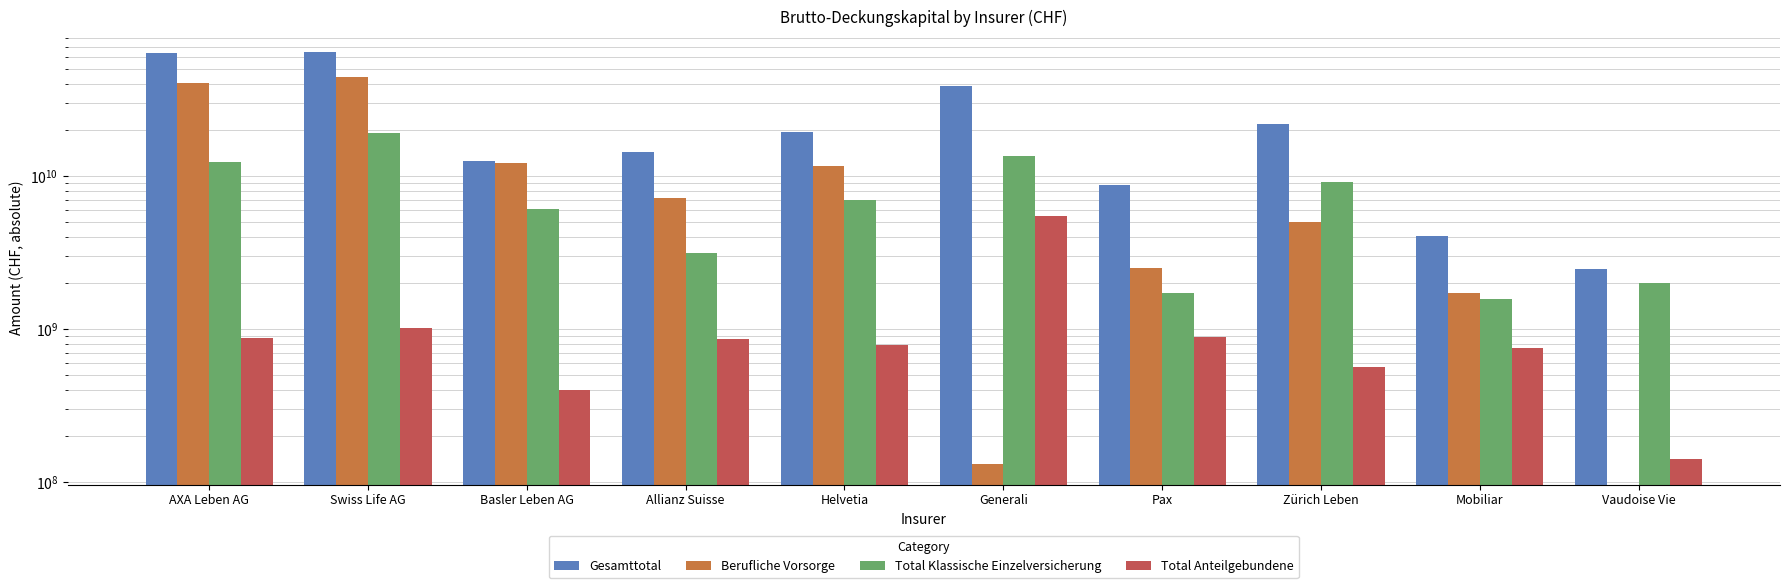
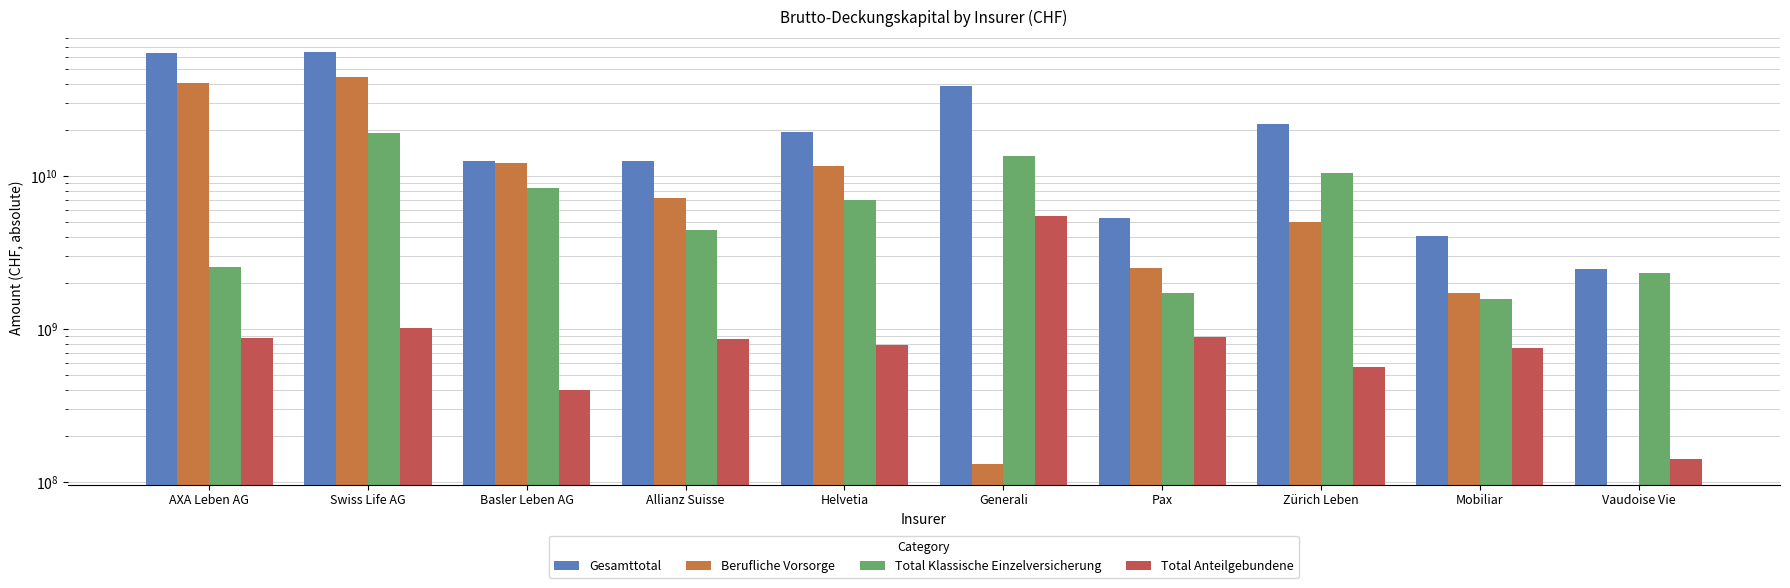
Total Klassische Einzelversicherung, AXA Leben AG: 12000000000 -> 2500000000
Total Klassische Einzelversicherung, Basler Leben AG: 6100000000 -> 8000000000
Gesamttotal, Allianz Suisse: 14000000000 -> 13000000000
Total Klassische Einzelversicherung, Allianz Suisse: 3100000000 -> 4400000000
Gesamttotal, Pax: 9000000000 -> 5400000000
Total Klassische Einzelversicherung, Zürich Leben: 9000000000 -> 10000000000
Total Klassische Einzelversicherung, Vaudoise Vie: 2000000000 -> 2300000000
